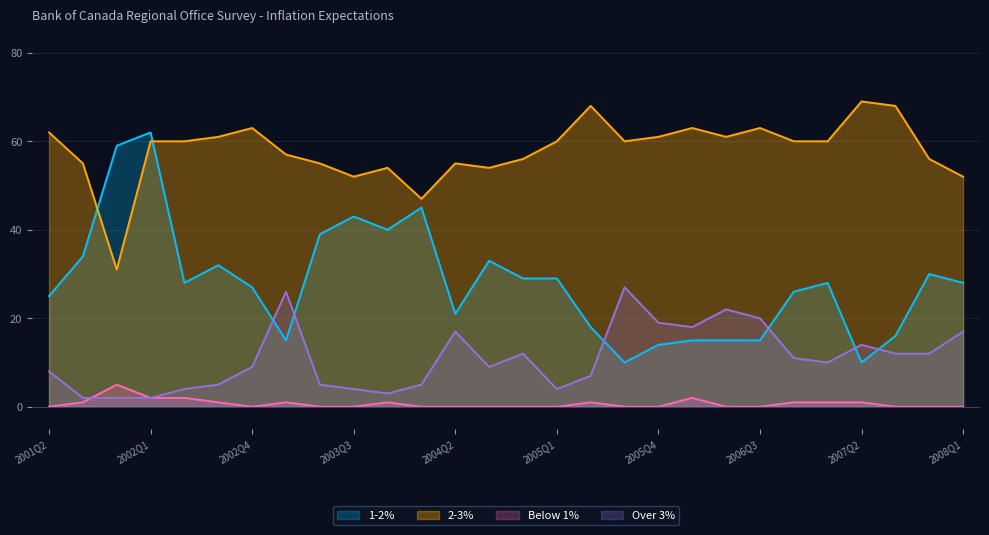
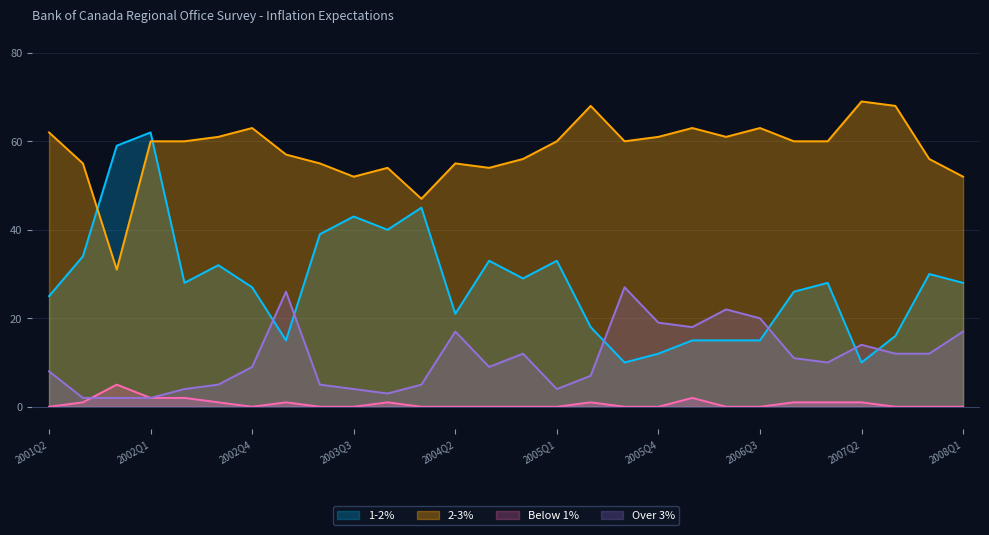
1-2%, 2005Q1: 29 -> 33
1-2%, 2005Q4: 14 -> 12
